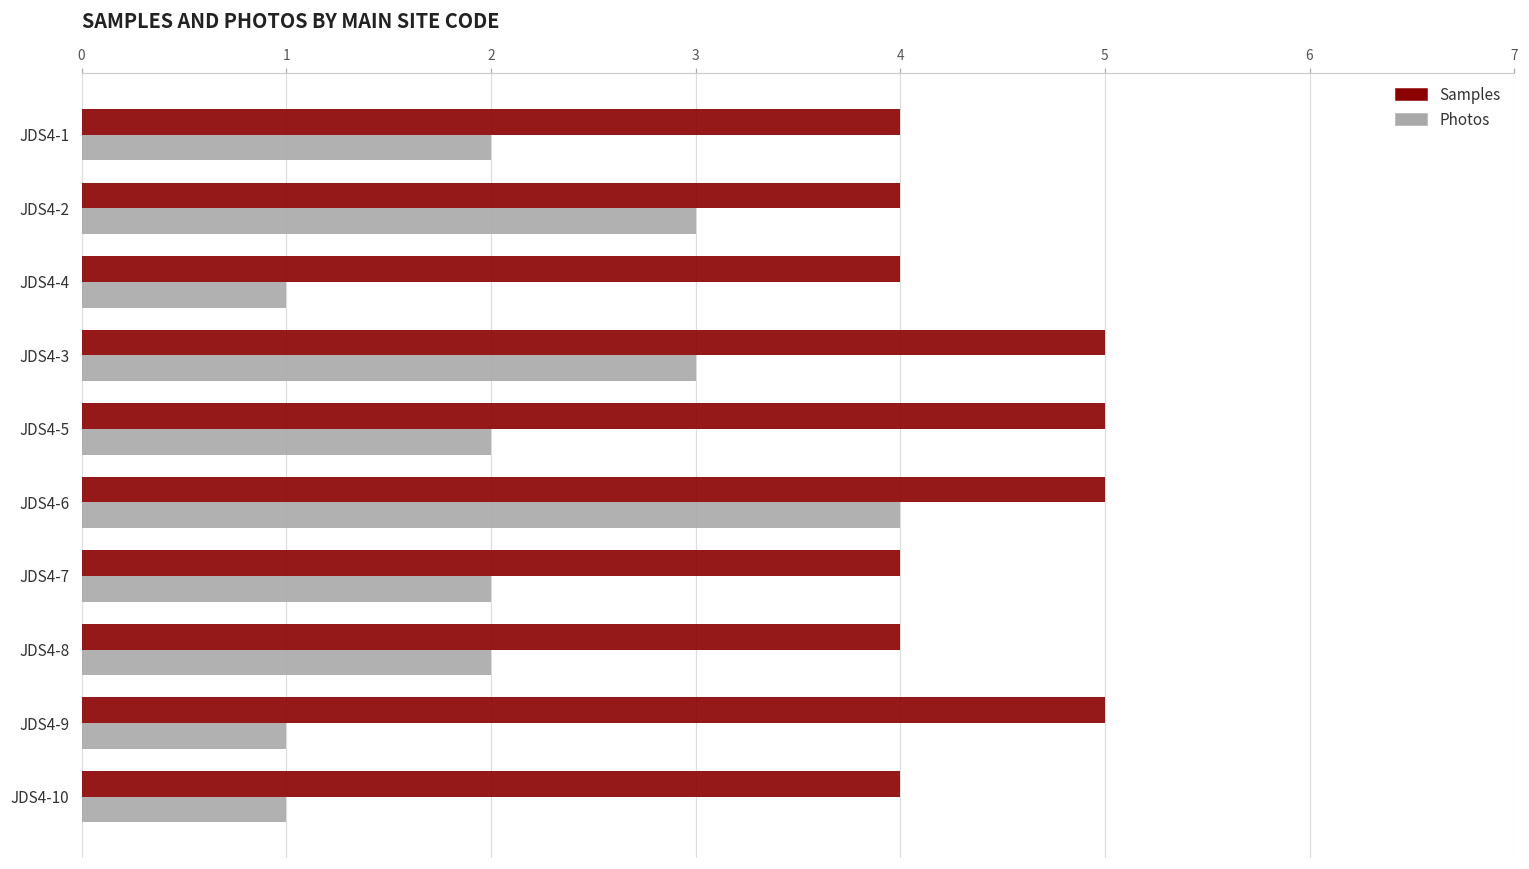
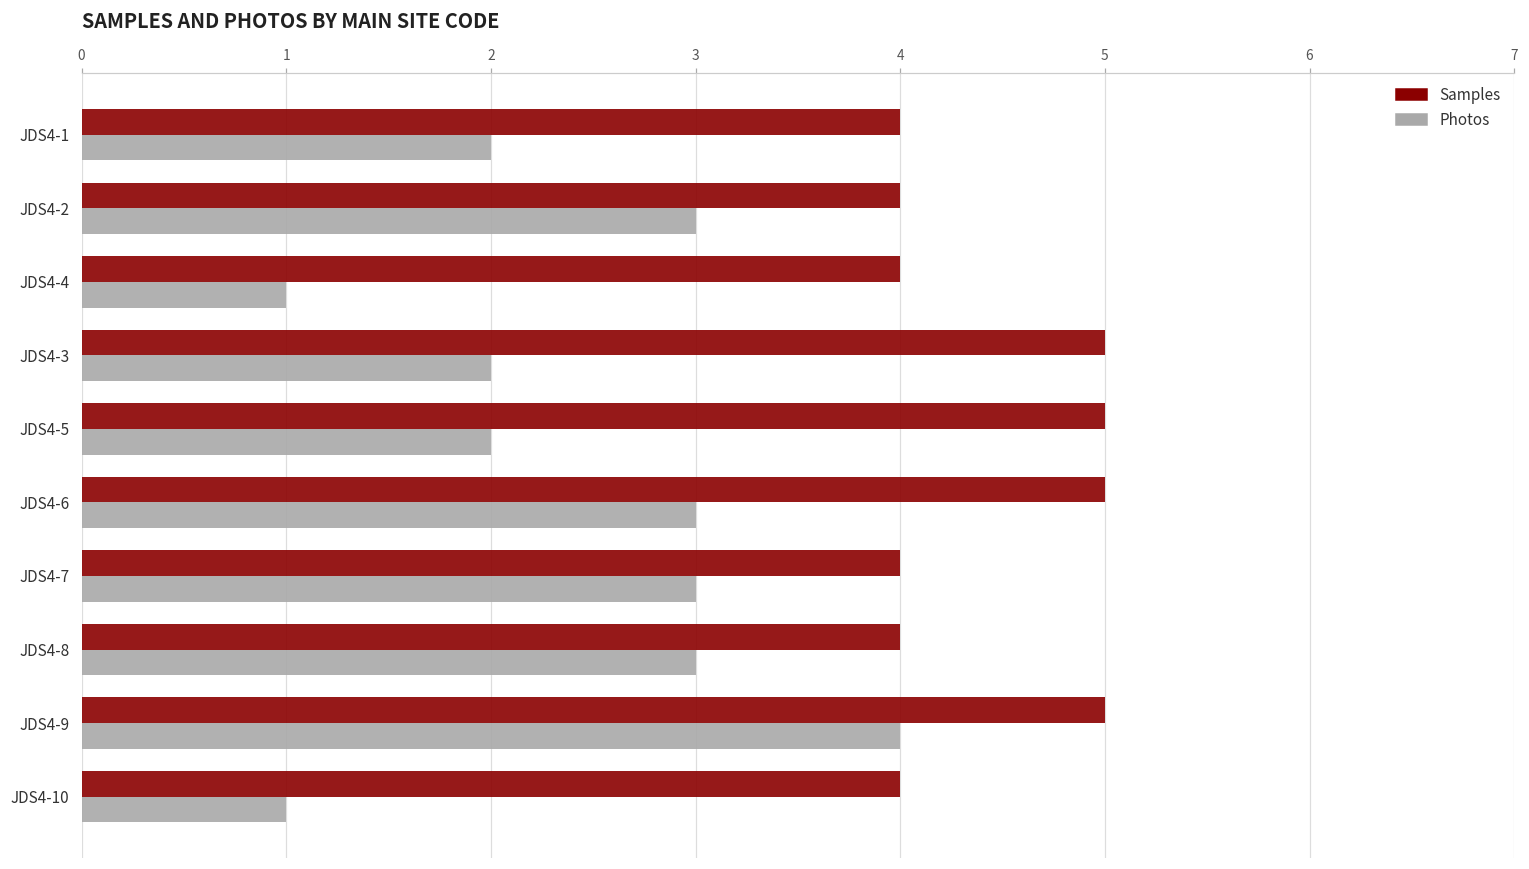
Photos, JDS4-3: 3 -> 2
Photos, JDS4-6: 4 -> 3
Photos, JDS4-7: 2 -> 3
Photos, JDS4-8: 2 -> 3
Photos, JDS4-9: 1 -> 4
